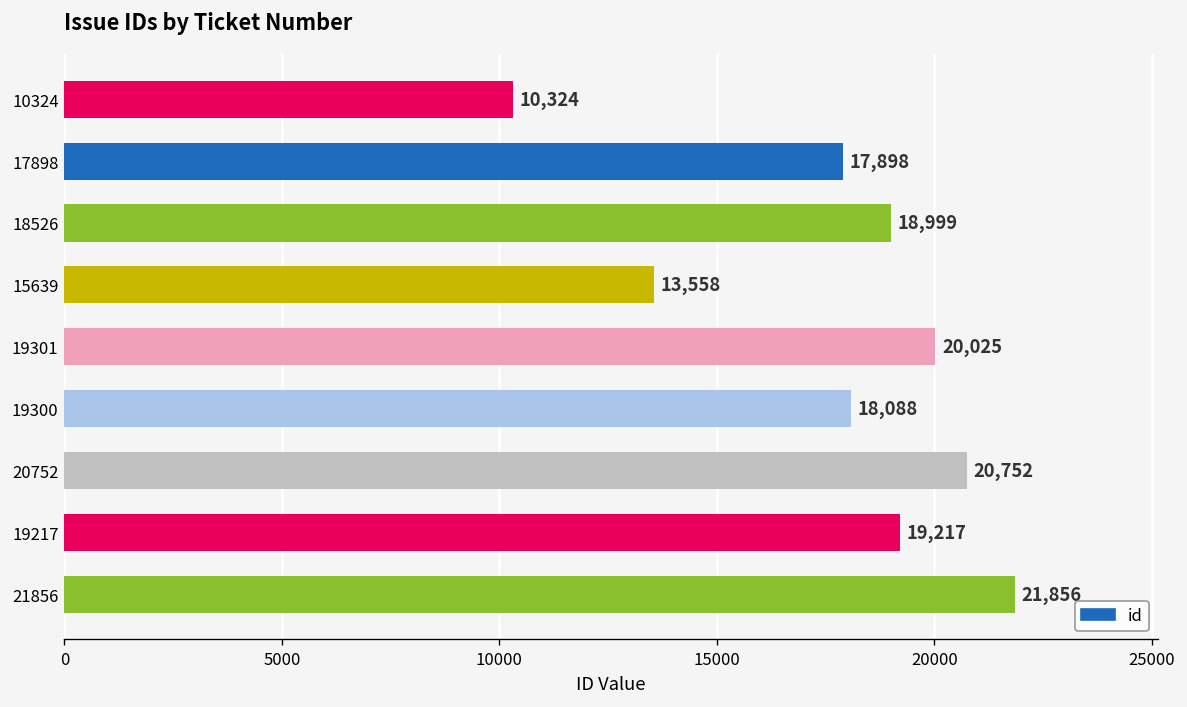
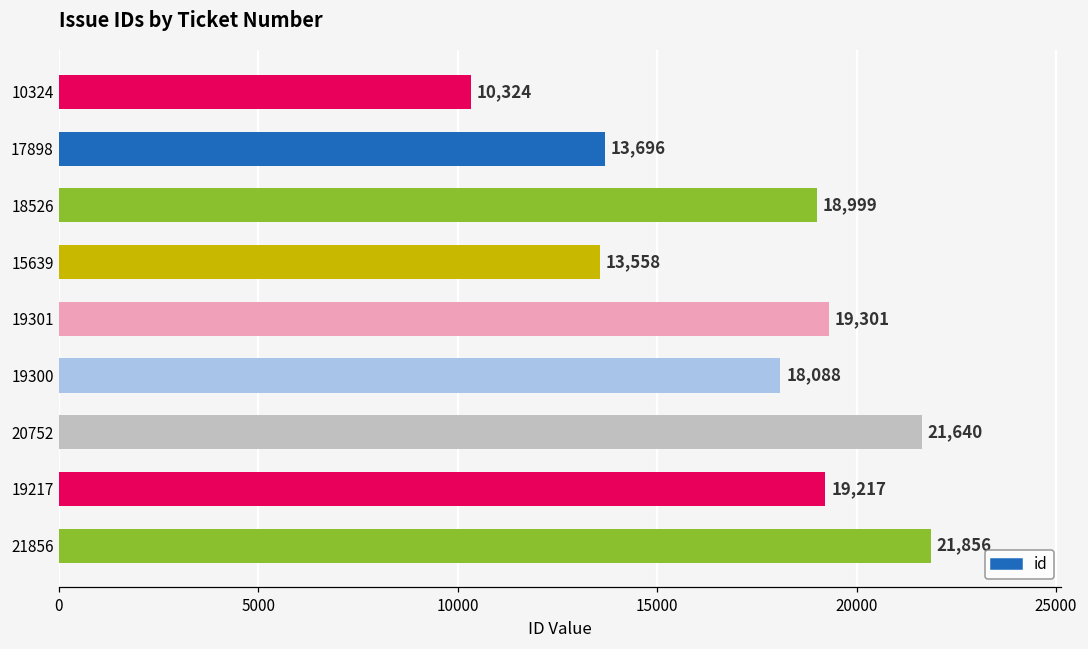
17898: 17,898 -> 13,696
19301: 20,025 -> 19,301
20752: 20,752 -> 21,640
